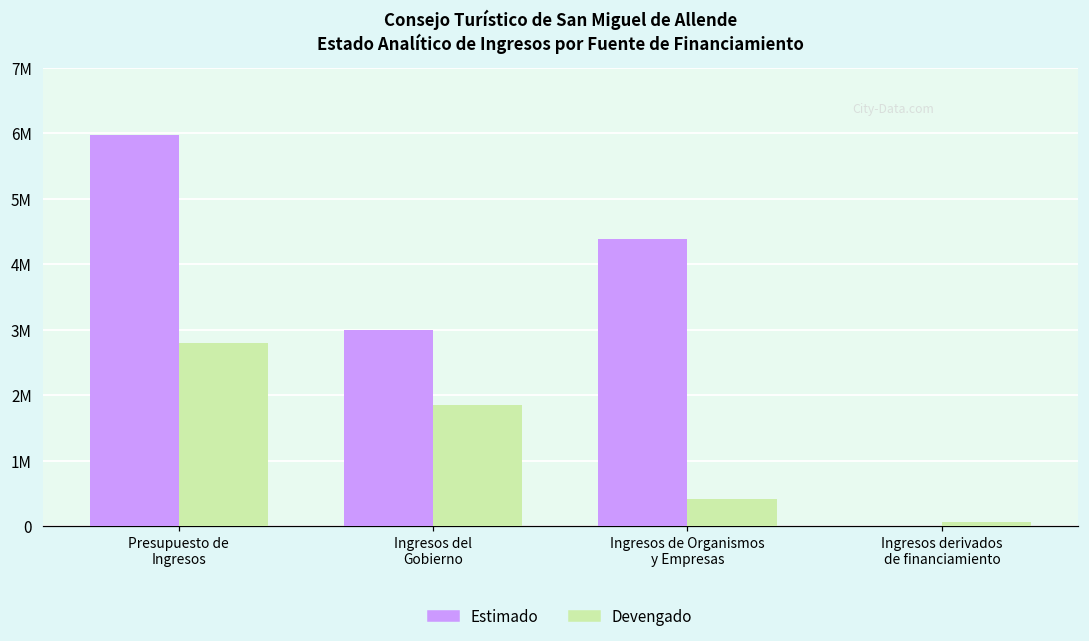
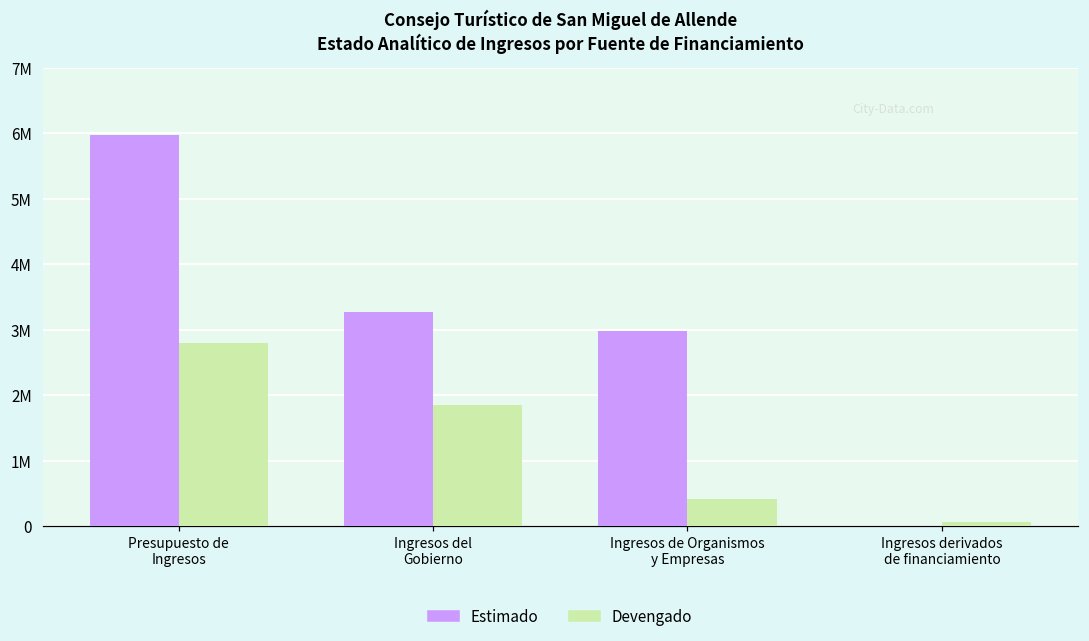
Estimado, Ingresos del Gobierno: 3000000 -> 3300000
Estimado, Ingresos de Organismos y Empresas: 4400000 -> 3000000
